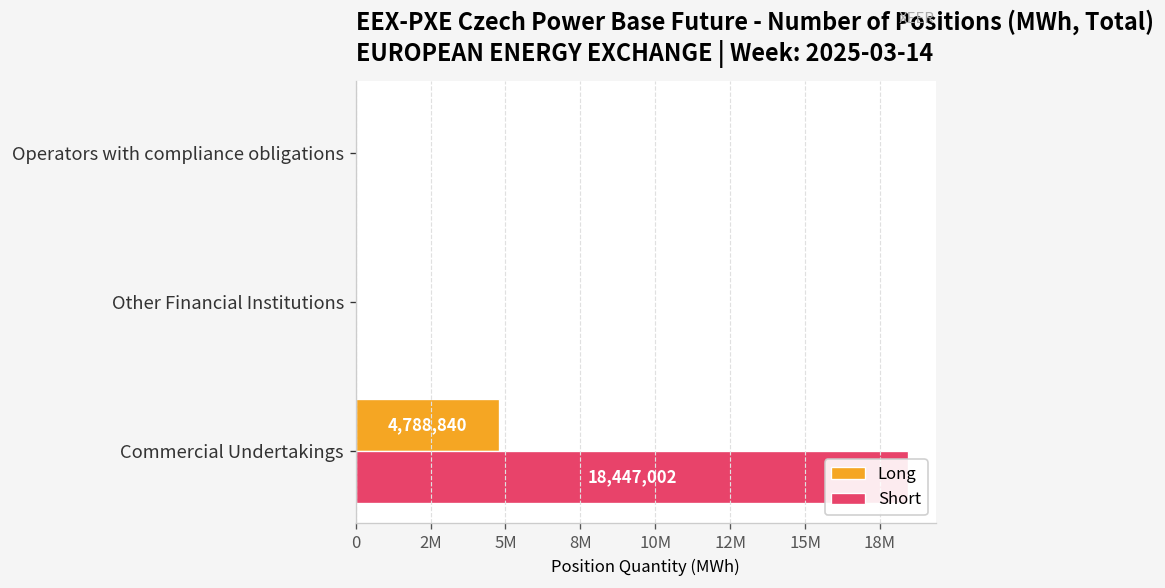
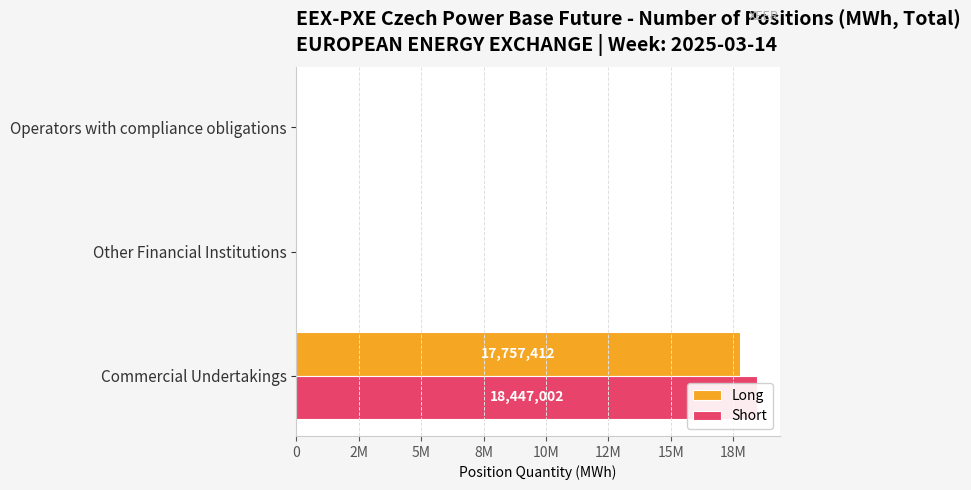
Long, Commercial Undertakings: 4,788,840 -> 17,757,412
